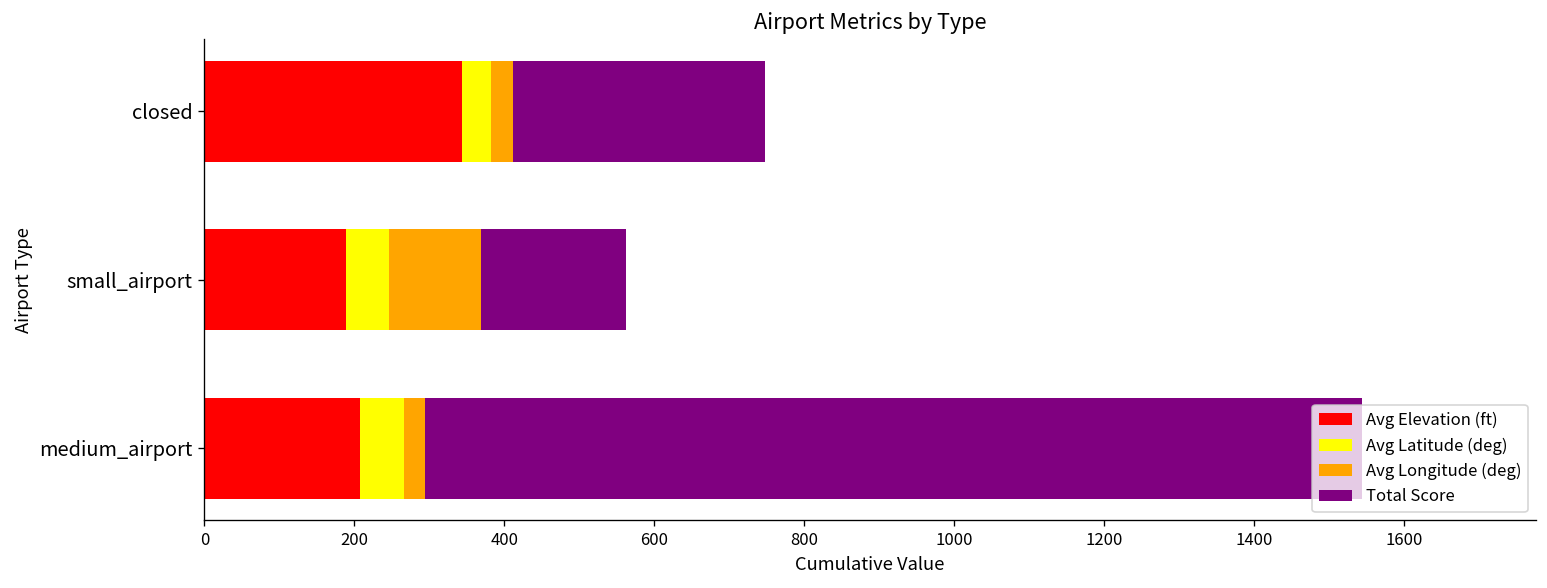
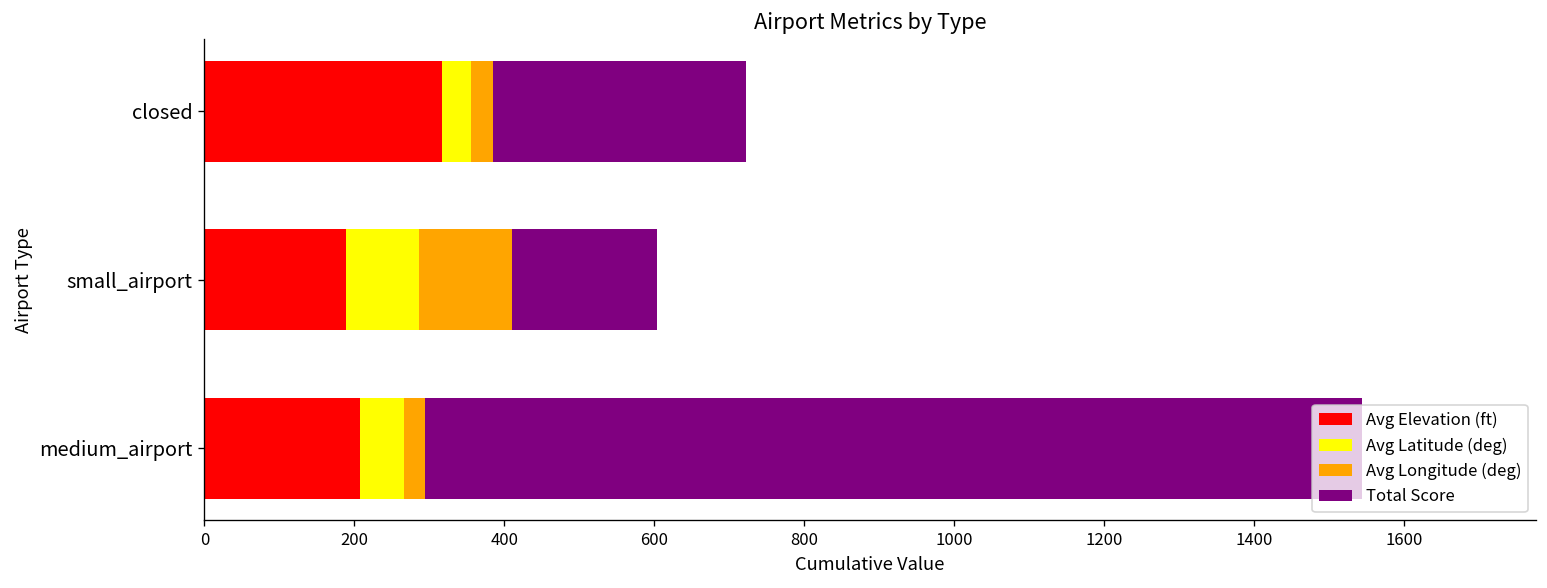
Avg Elevation (ft), closed: 340 -> 320
Avg Latitude (deg), small_airport: 60 -> 100
